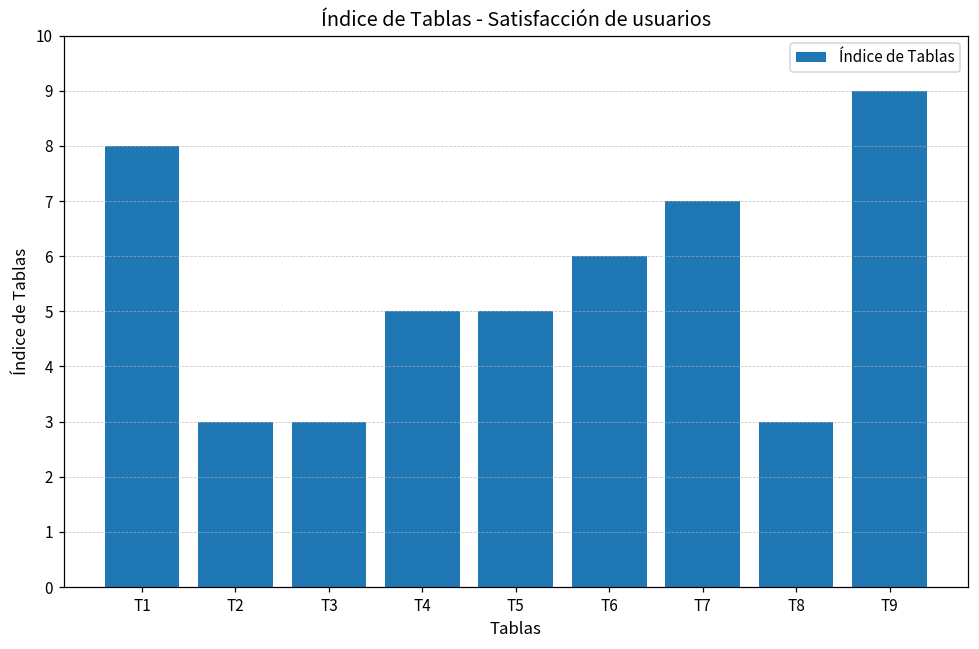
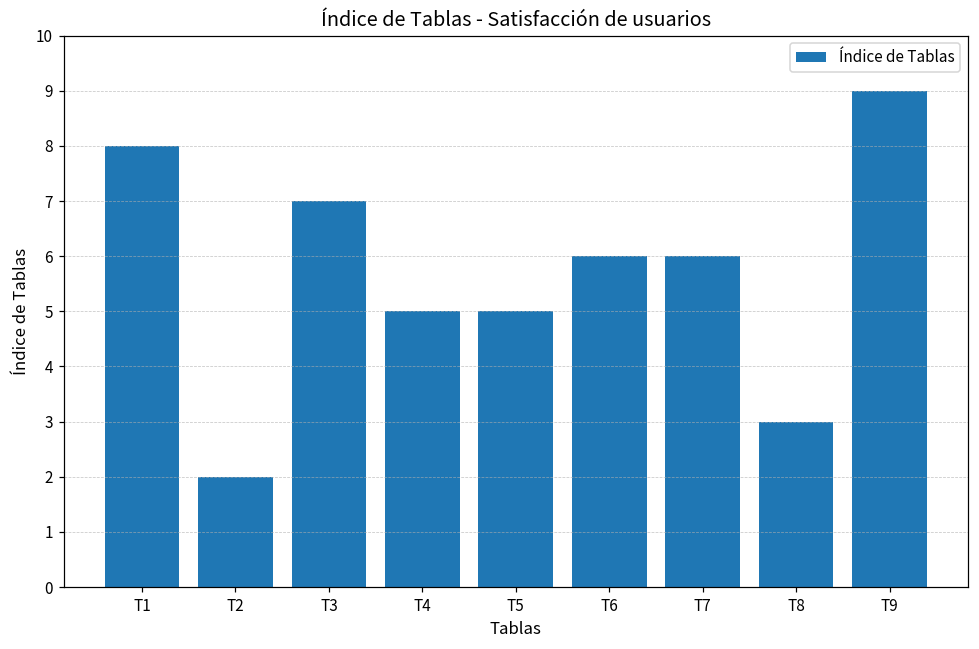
T2: 3 -> 2
T3: 3 -> 7
T7: 7 -> 6
